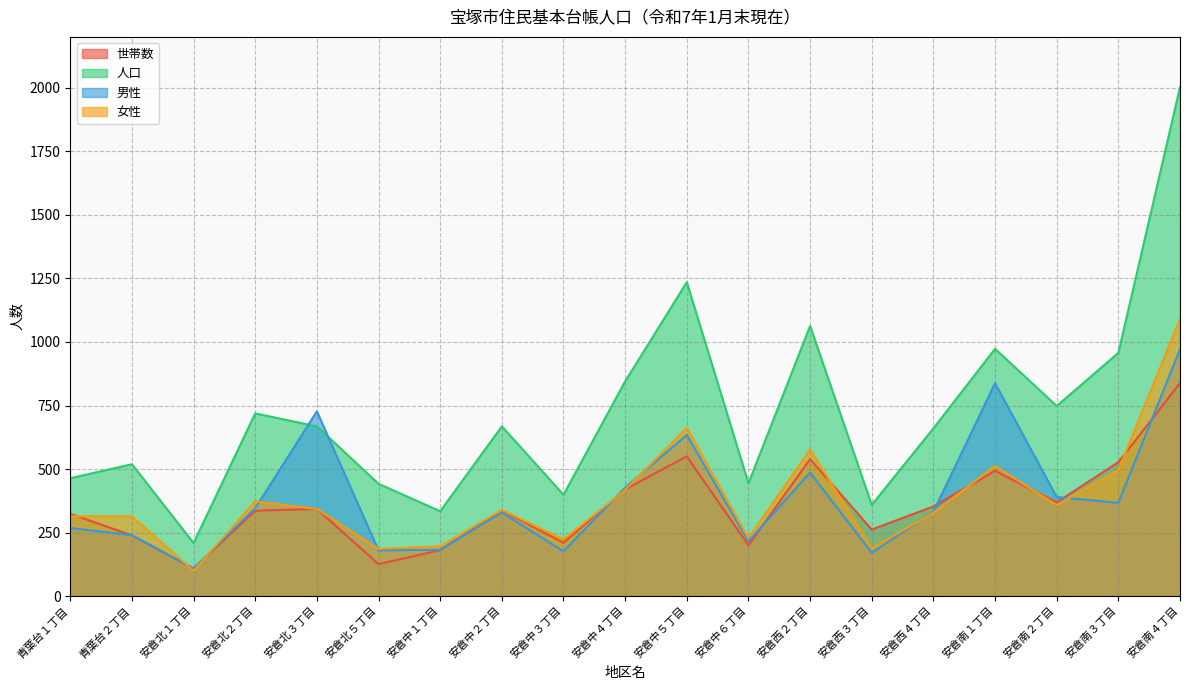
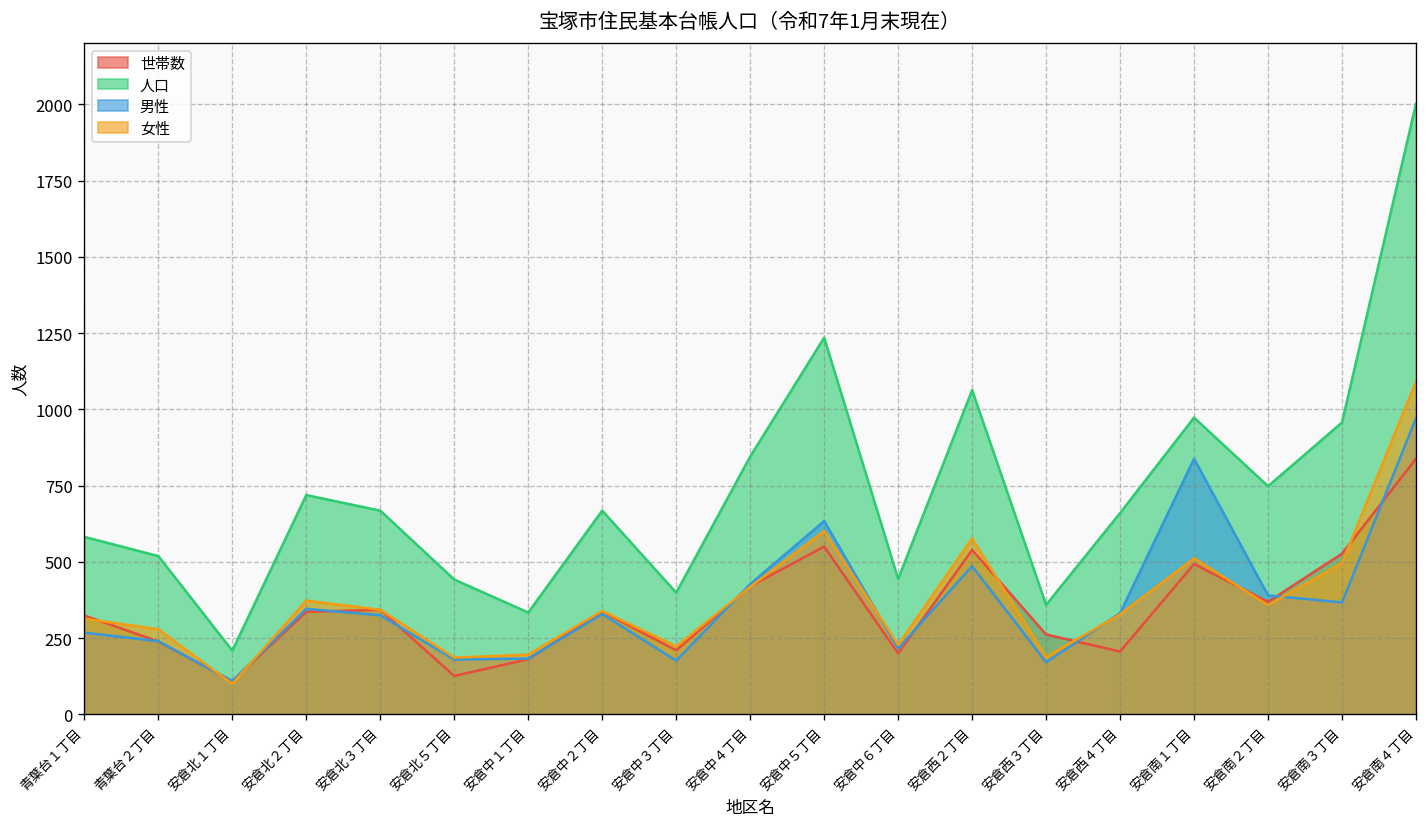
人口, 青葉台１丁目: 460 -> 580
女性, 青葉台２丁目: 310 -> 280
男性, 安倉北３丁目: 730 -> 330
女性, 安倉中５丁目: 660 -> 600
世帯数, 安倉西４丁目: 350 -> 210
